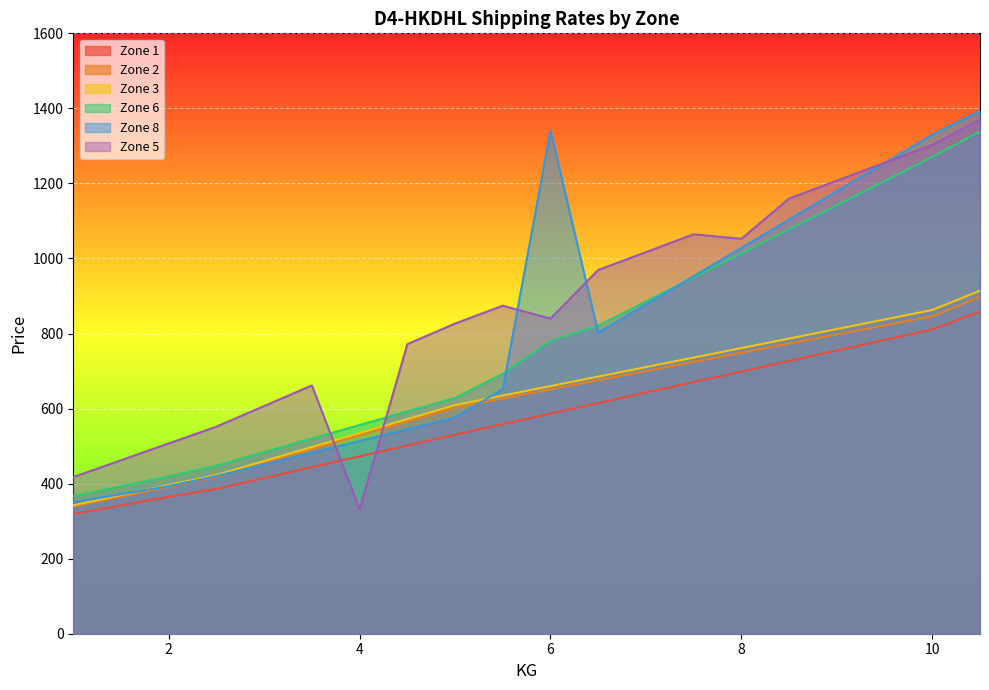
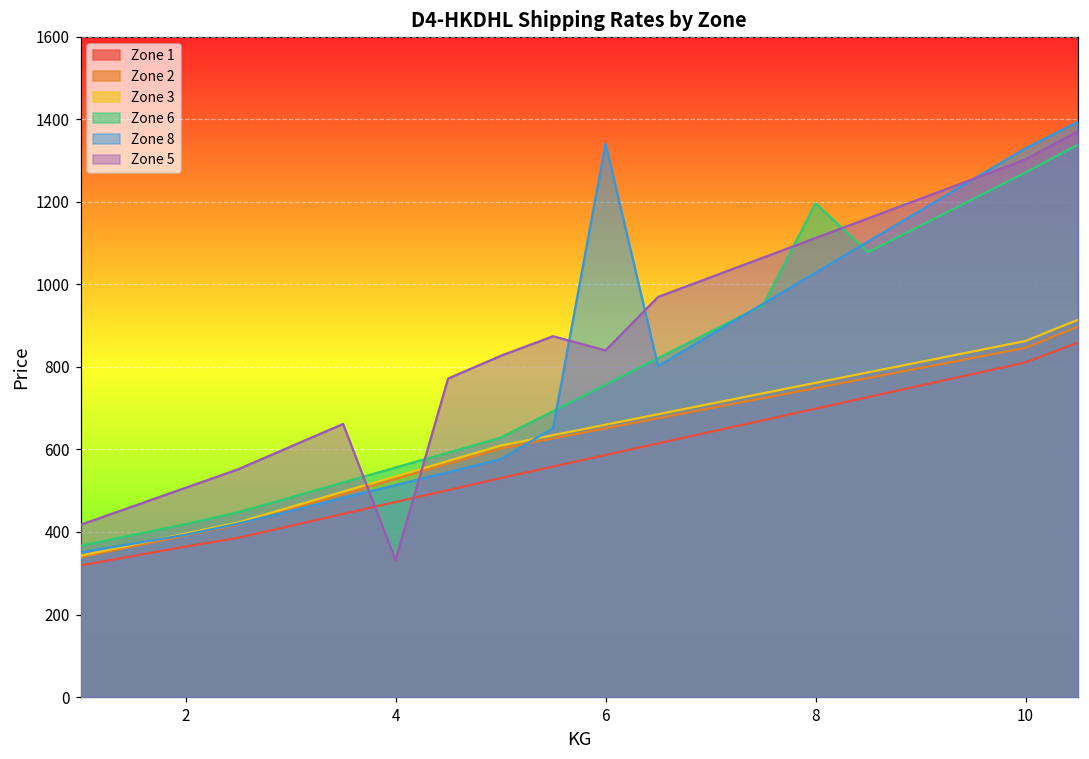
Zone 6, 6: 780 -> 760
Zone 6, 8: 1010 -> 1200
Zone 5, 8: 1050 -> 1110
